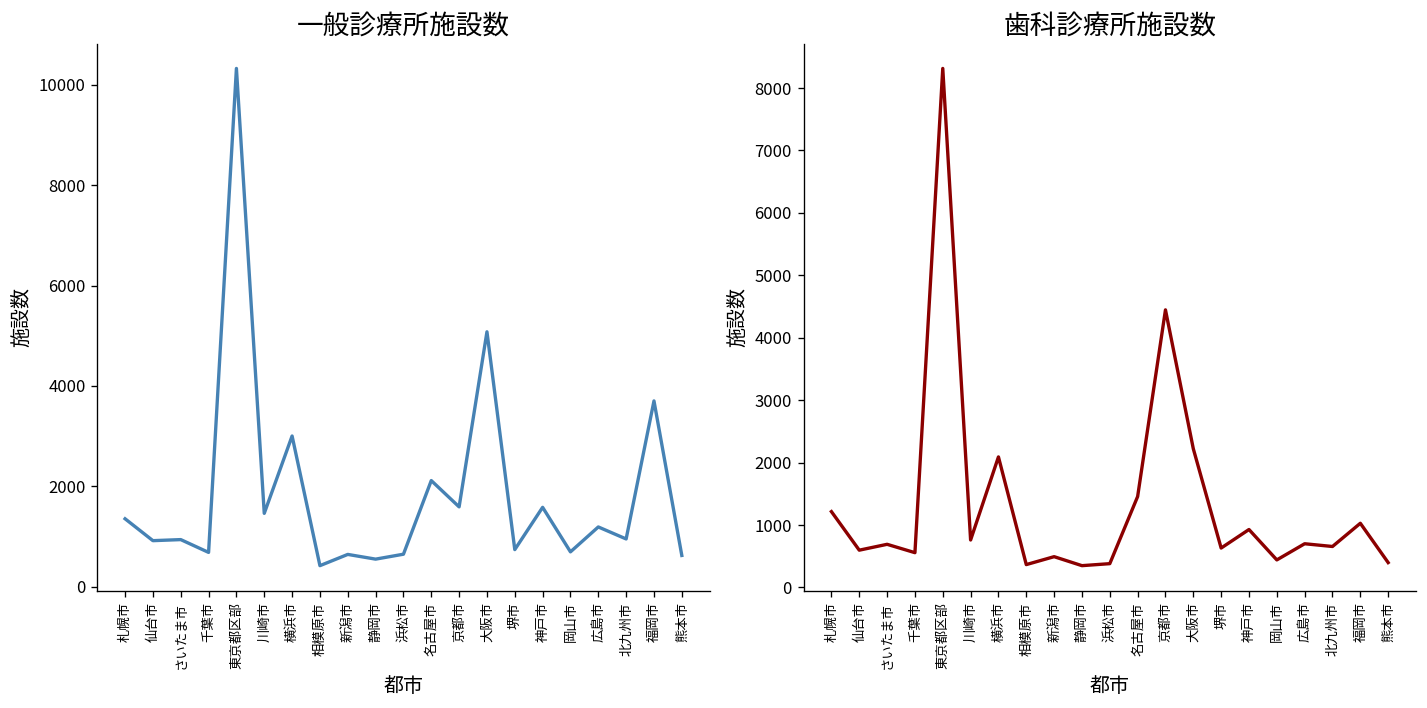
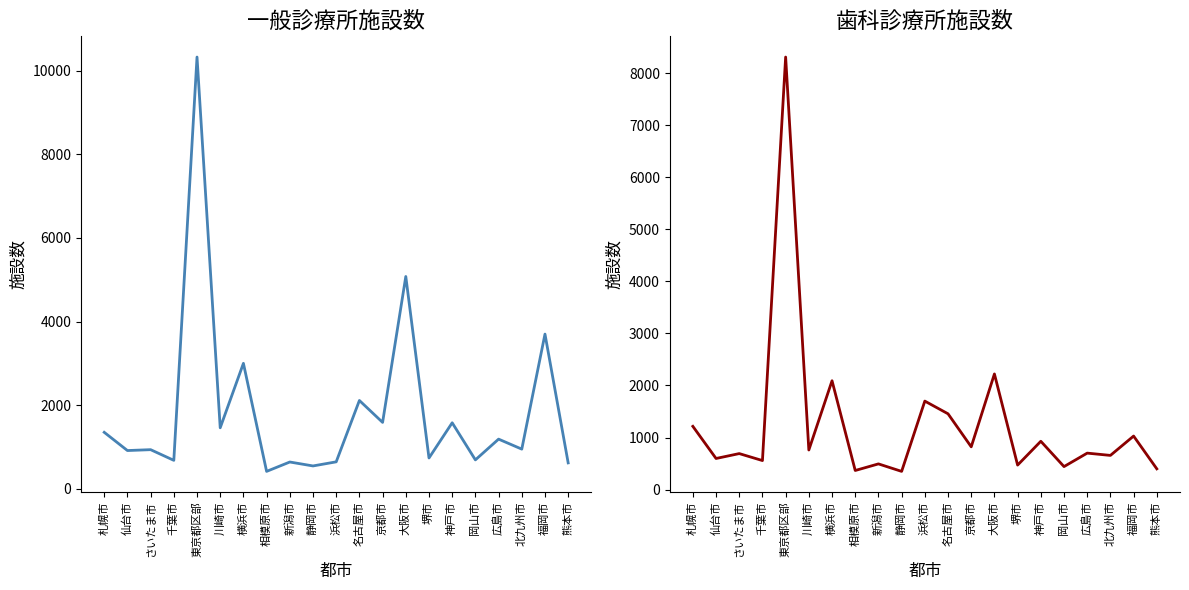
歯科診療所施設数, 浜松市: 400 -> 1700
歯科診療所施設数, 京都市: 4400 -> 800
歯科診療所施設数, 堺市: 600 -> 500
